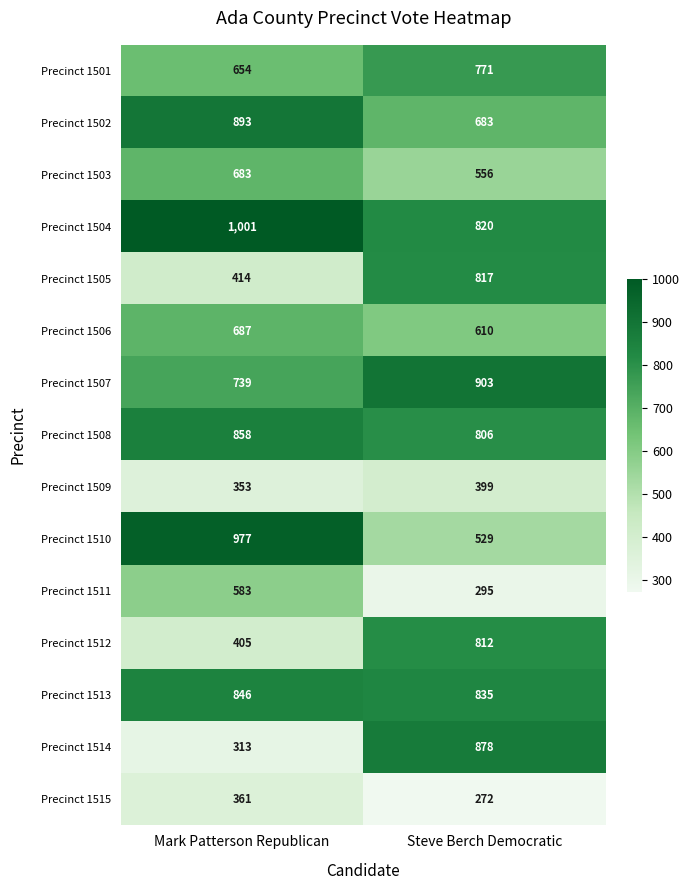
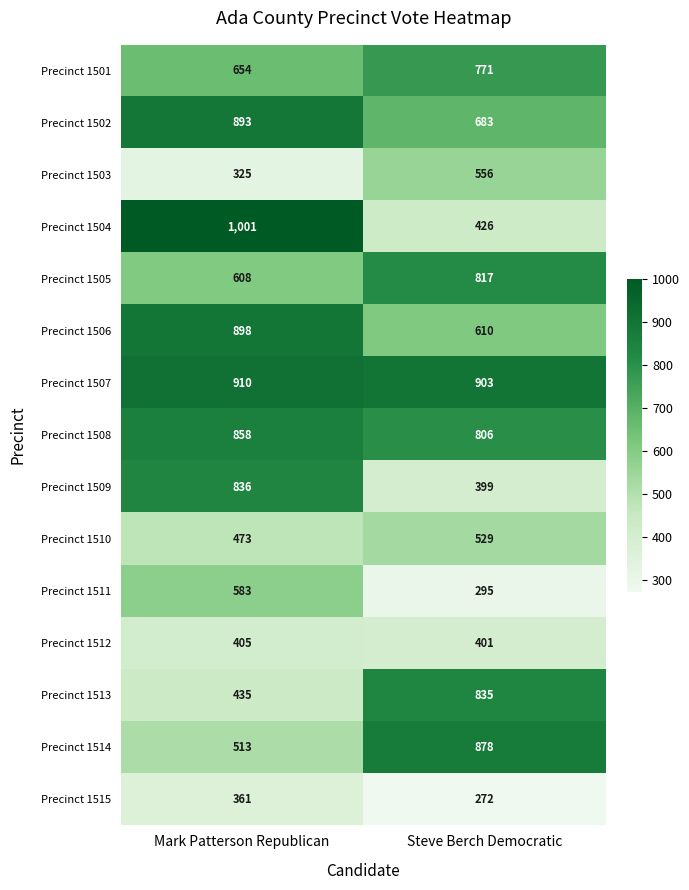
Precinct 1503, Mark Patterson Republican: 683 -> 325
Precinct 1504, Steve Berch Democratic: 820 -> 426
Precinct 1505, Mark Patterson Republican: 414 -> 608
Precinct 1506, Mark Patterson Republican: 687 -> 898
Precinct 1507, Mark Patterson Republican: 739 -> 910
Precinct 1509, Mark Patterson Republican: 353 -> 836
Precinct 1510, Mark Patterson Republican: 977 -> 473
Precinct 1512, Steve Berch Democratic: 812 -> 401
Precinct 1513, Mark Patterson Republican: 846 -> 435
Precinct 1514, Mark Patterson Republican: 313 -> 513
